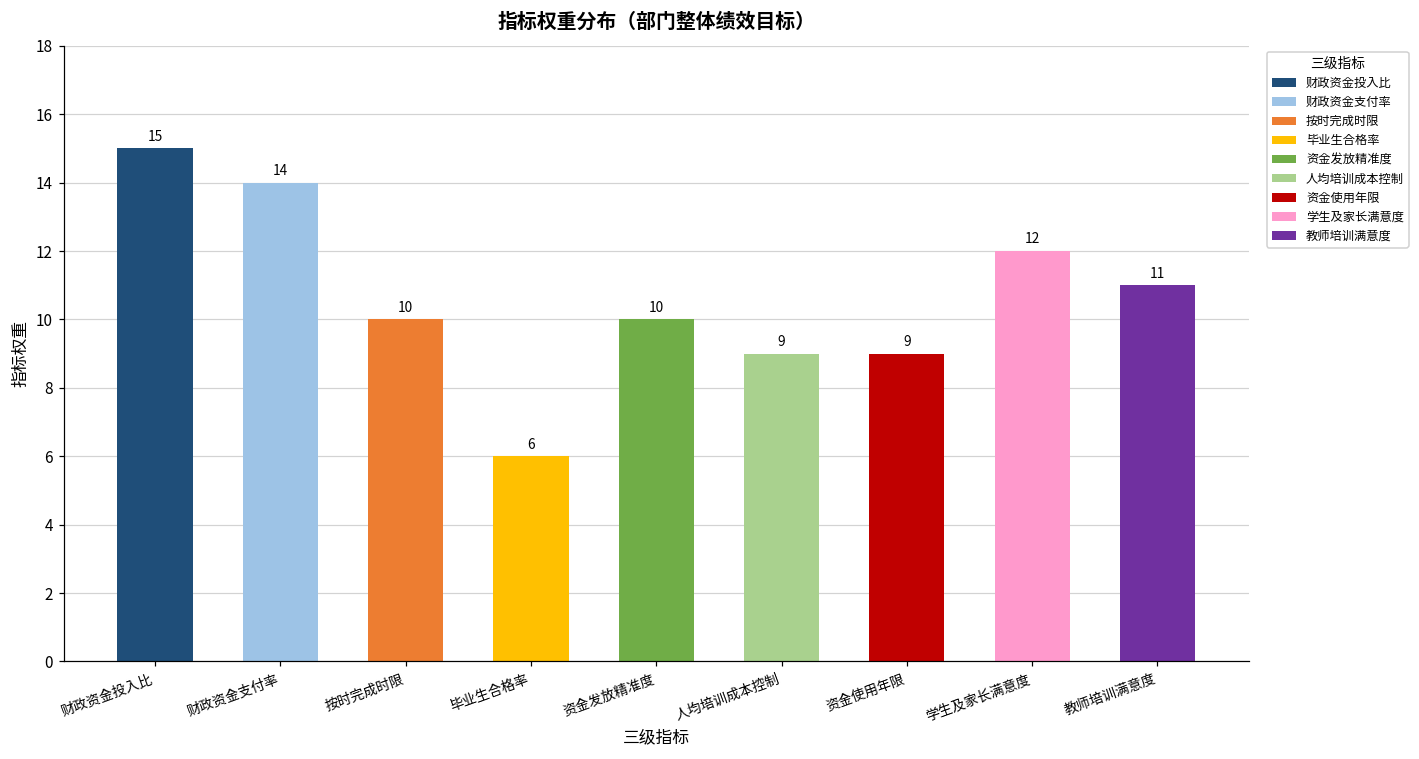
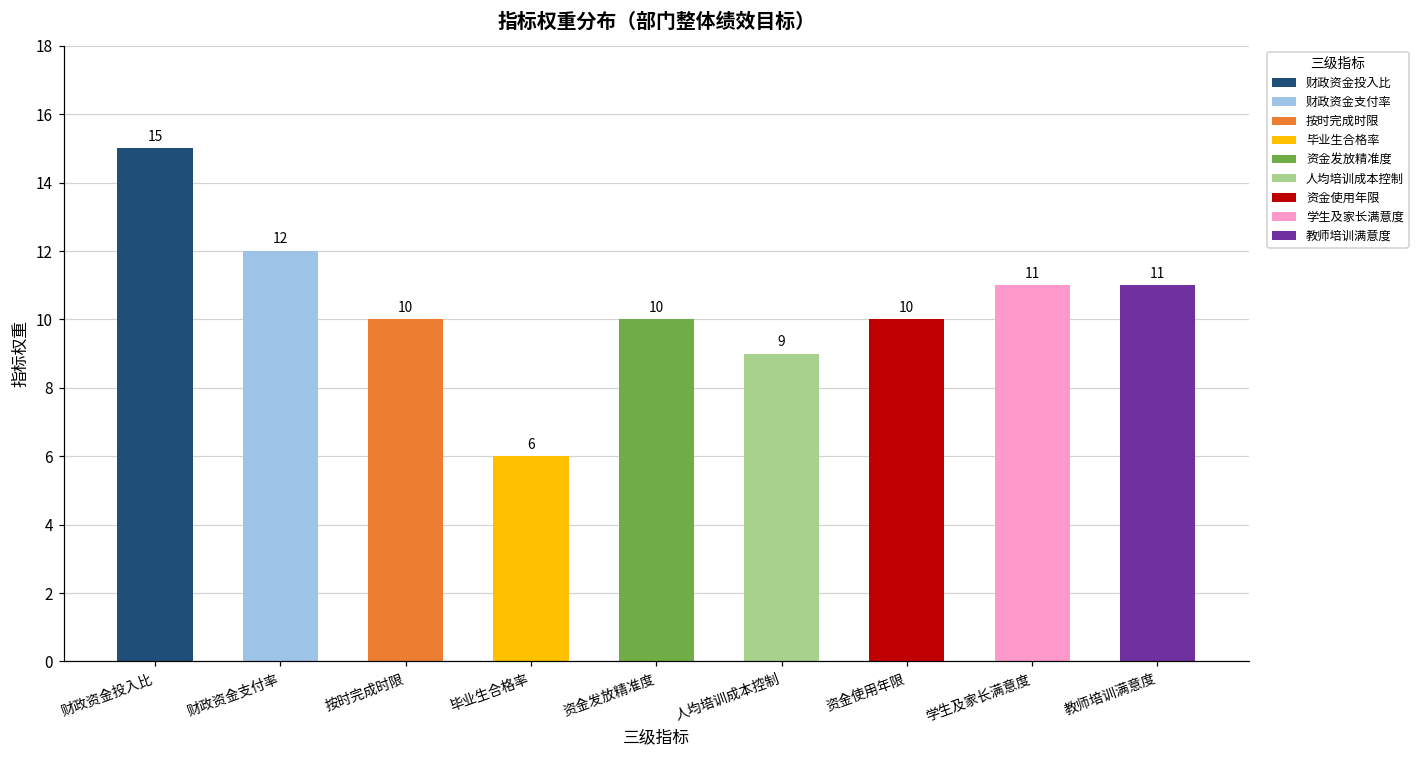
财政资金支付率: 14 -> 12
资金使用年限: 9 -> 10
学生及家长满意度: 12 -> 11
